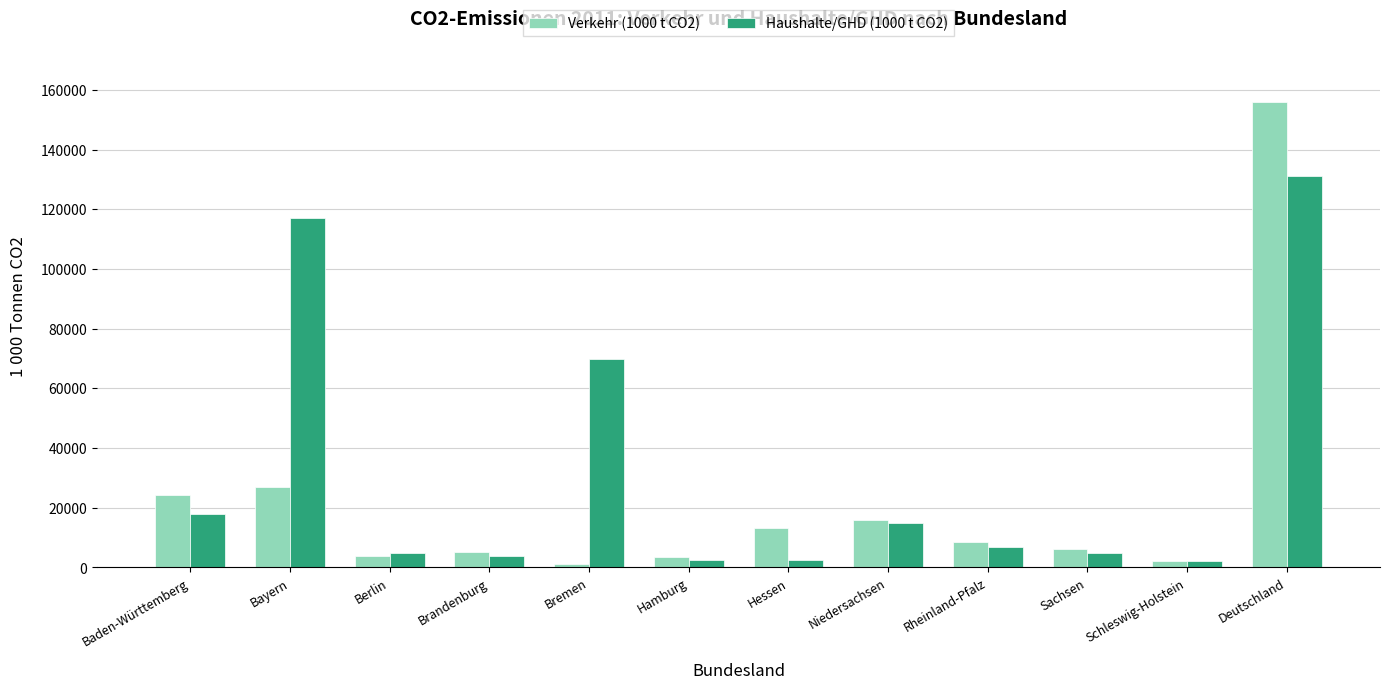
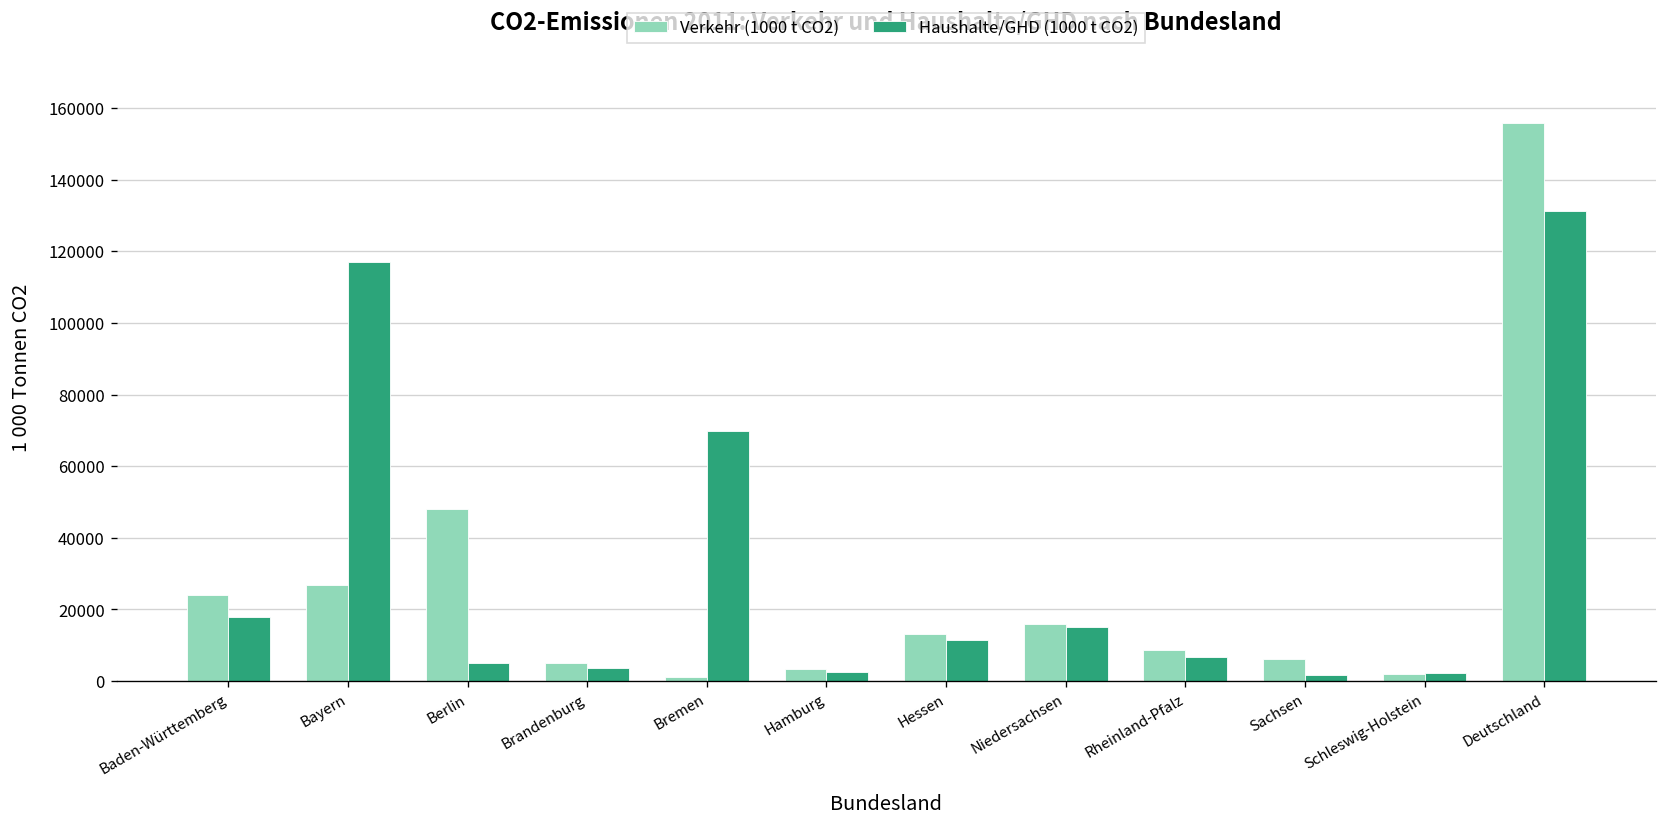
Verkehr (1000 t CO2), Berlin: 4000 -> 48000
Haushalte/GHD (1000 t CO2), Hessen: 2000 -> 11000
Haushalte/GHD (1000 t CO2), Sachsen: 5000 -> 2000
